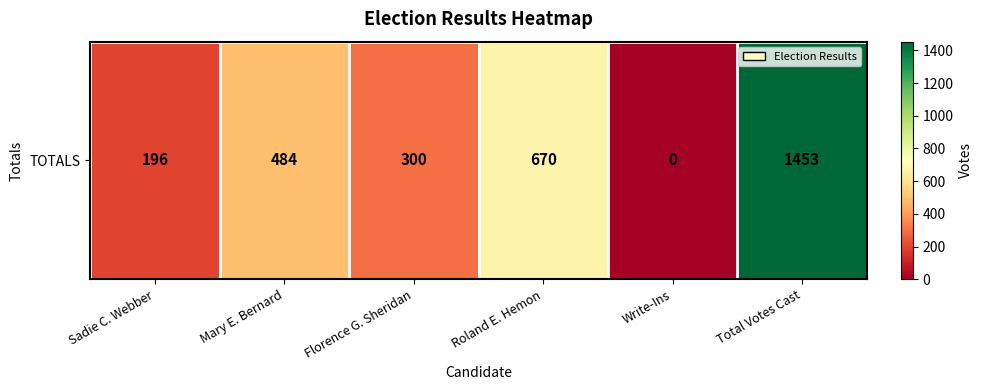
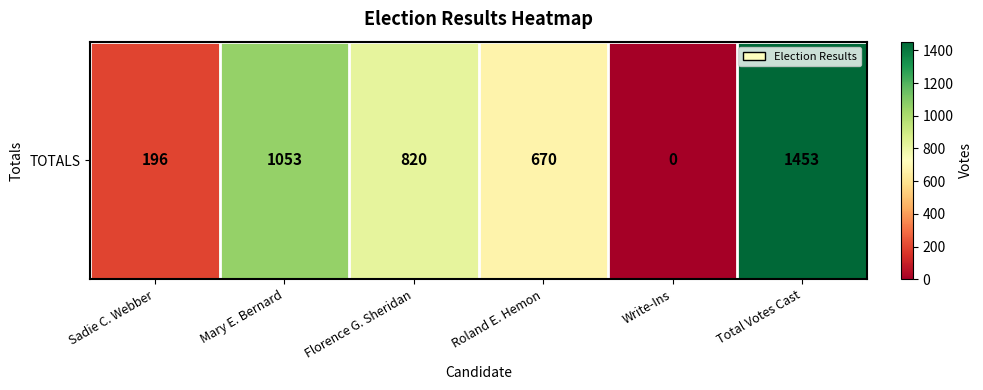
TOTALS, Mary E. Bernard: 484 -> 1053
TOTALS, Florence G. Sheridan: 300 -> 820
